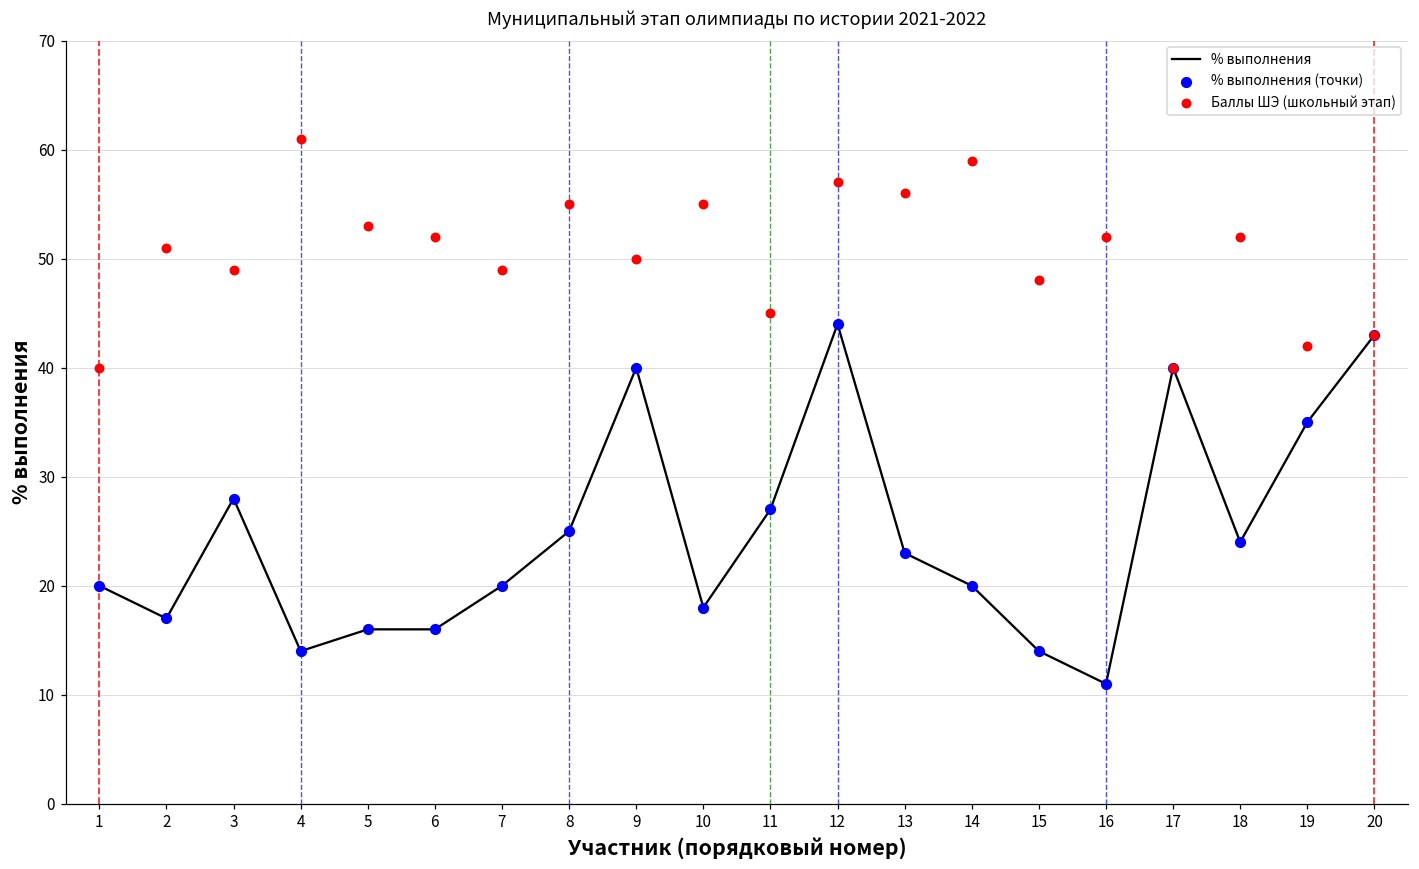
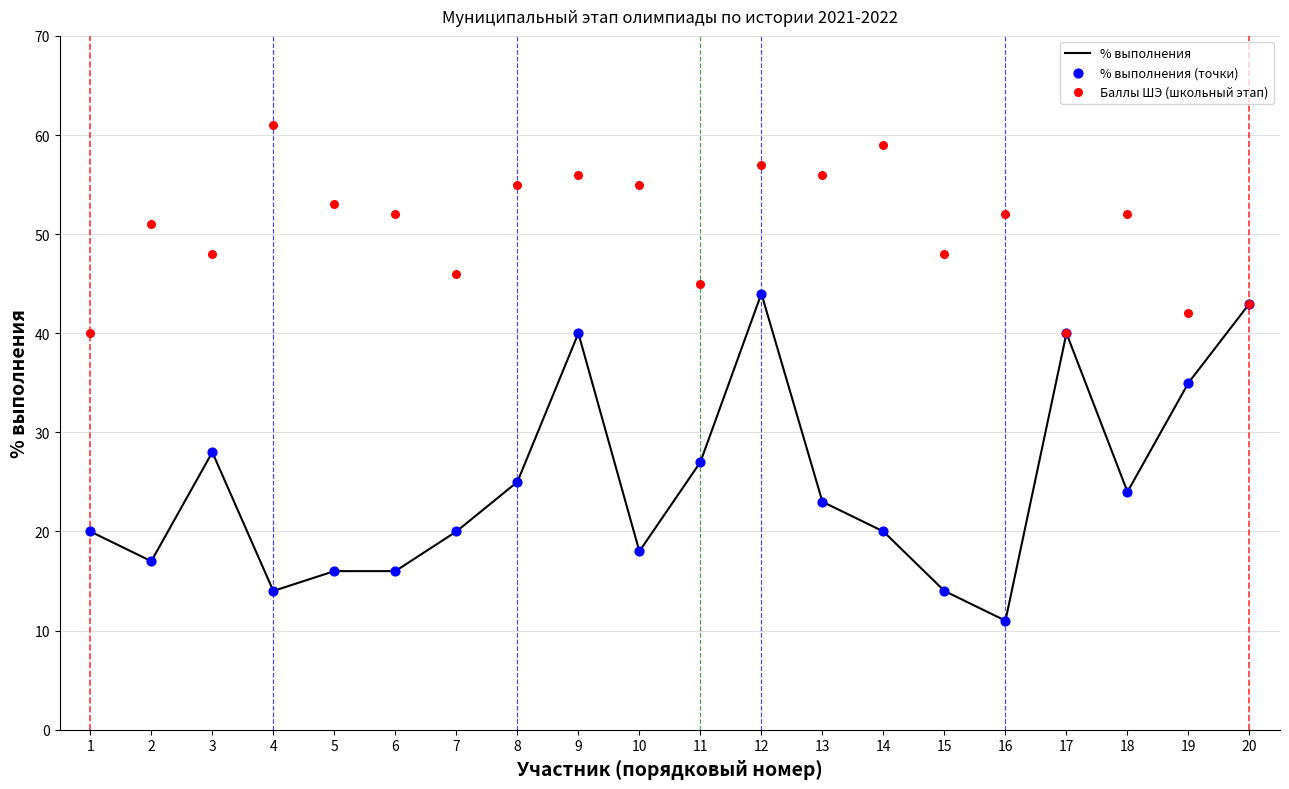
Баллы ШЭ (школьный этап), 3: 49 -> 48
Баллы ШЭ (школьный этап), 7: 49 -> 46
Баллы ШЭ (школьный этап), 9: 50 -> 56
